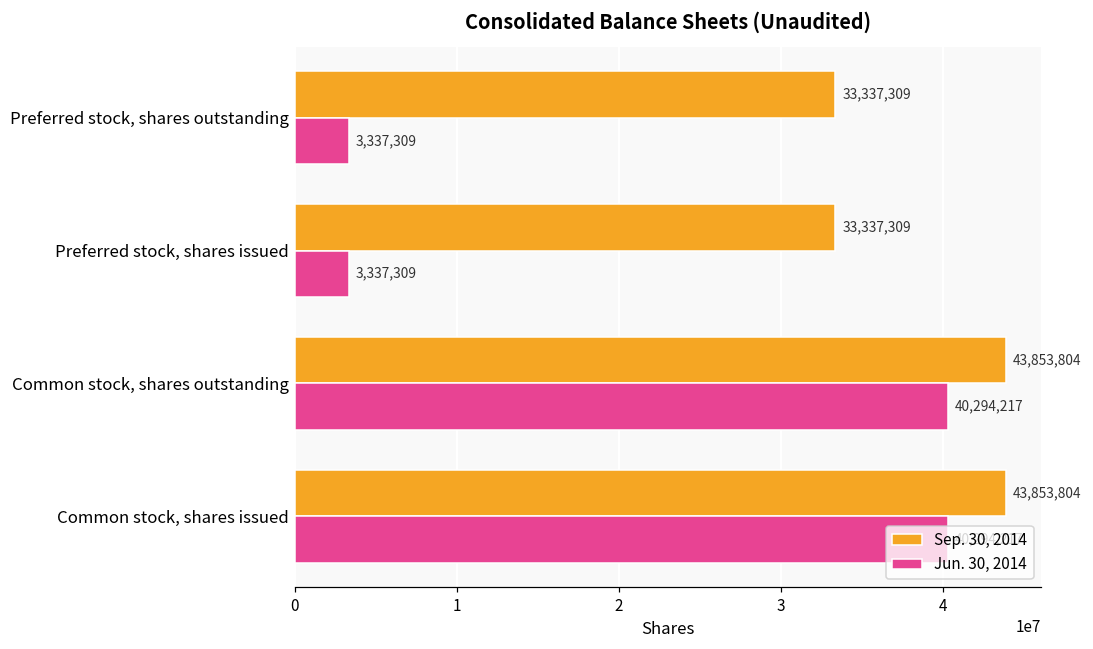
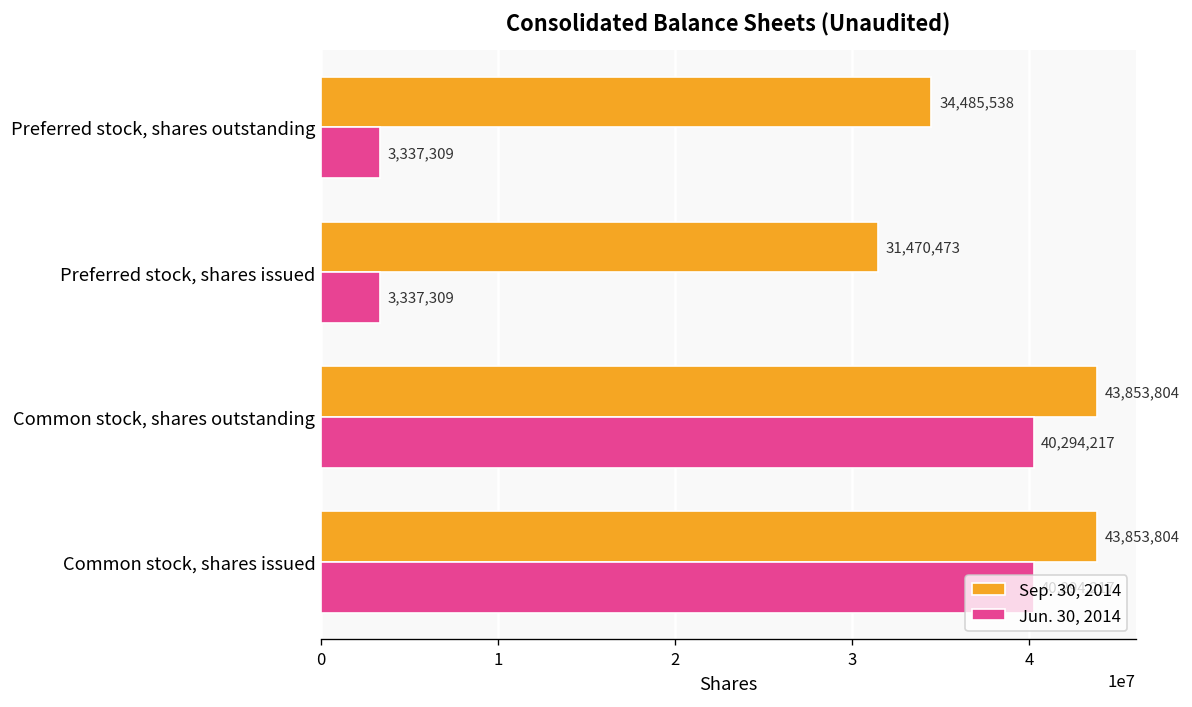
Sep. 30, 2014, Preferred stock, shares outstanding: 33,337,309 -> 34,485,538
Sep. 30, 2014, Preferred stock, shares issued: 33,337,309 -> 31,470,473
